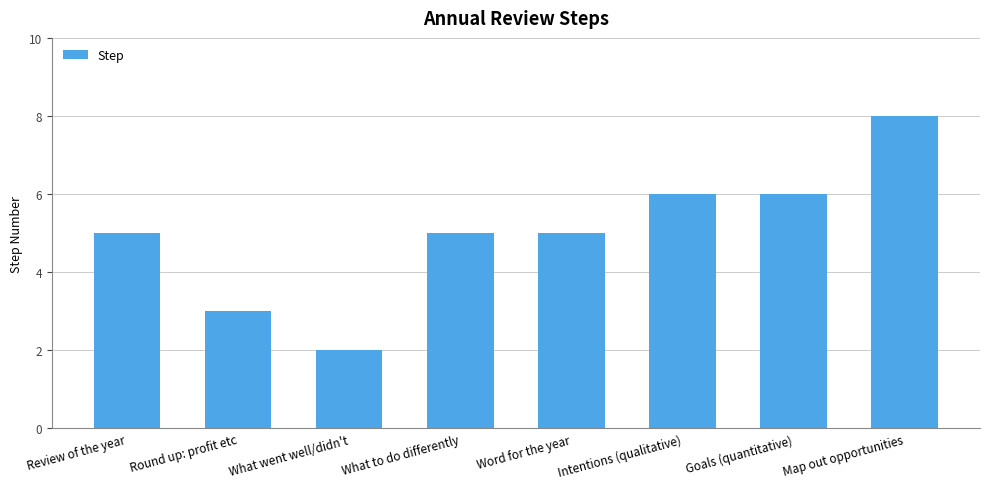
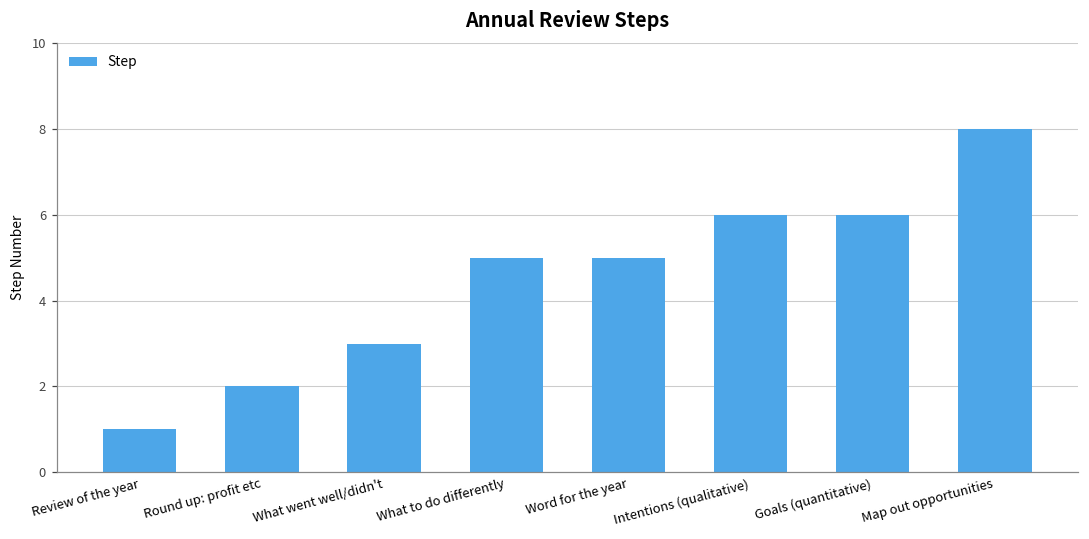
Review of the year: 5 -> 1
Round up: profit etc: 3 -> 2
What went well/didn't: 2 -> 3
